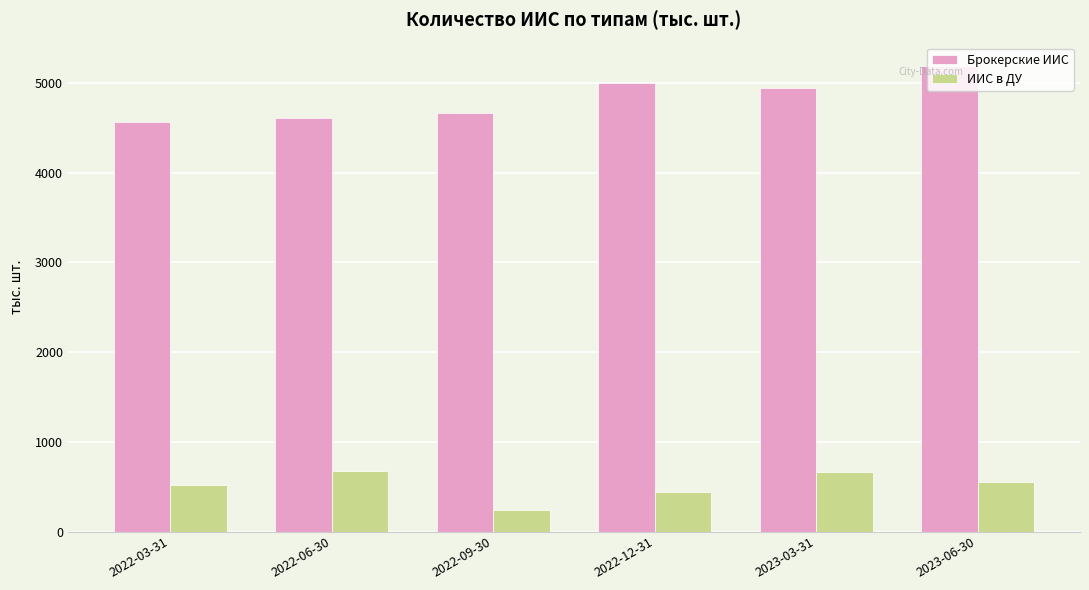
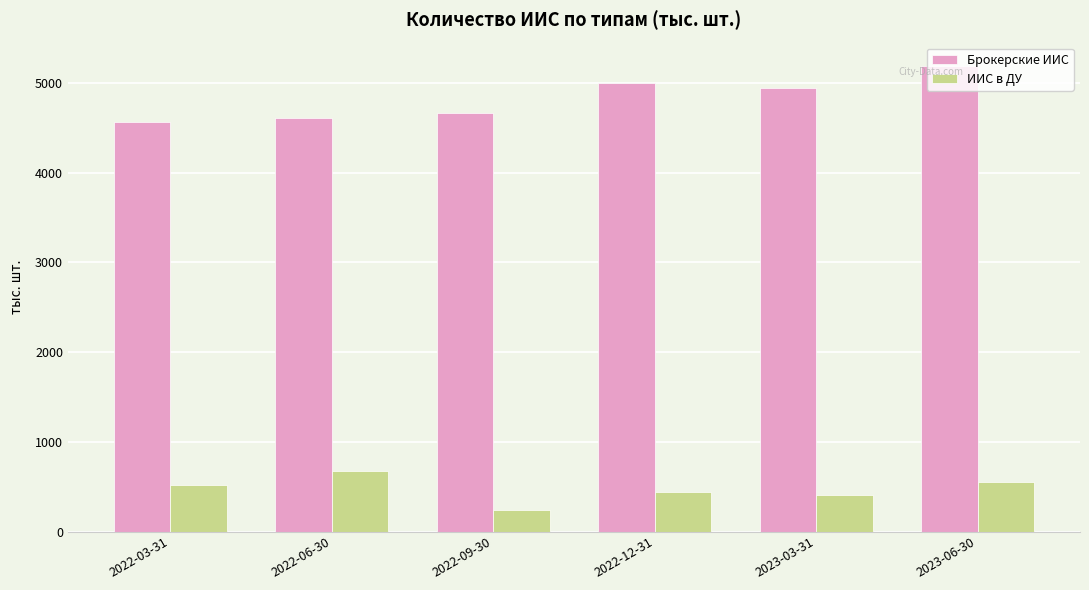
ИИС в ДУ, 2023-03-31: 700 -> 400
